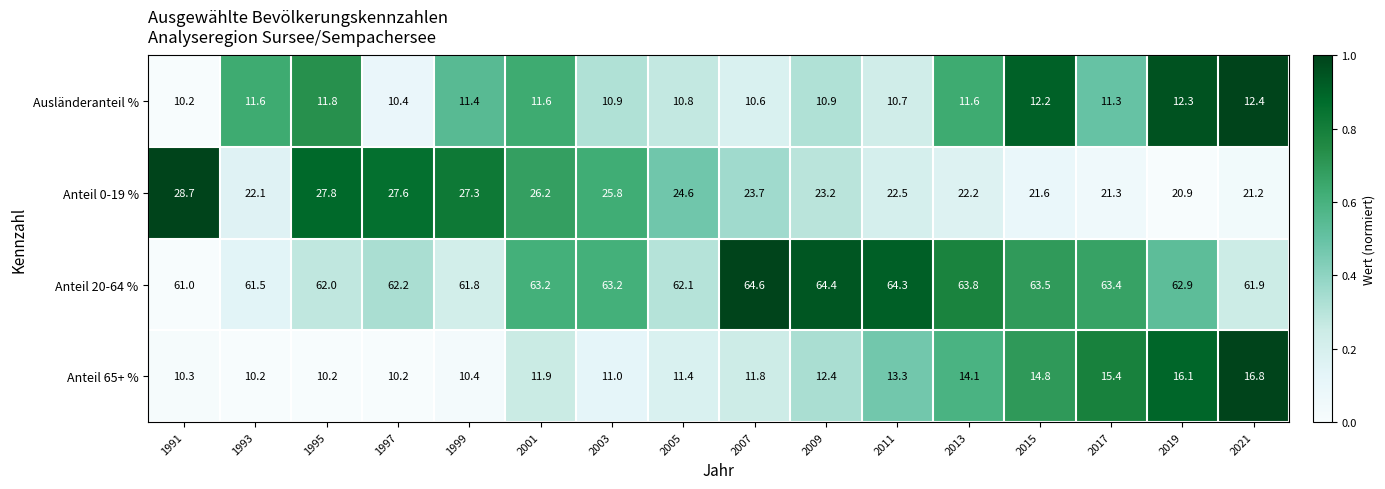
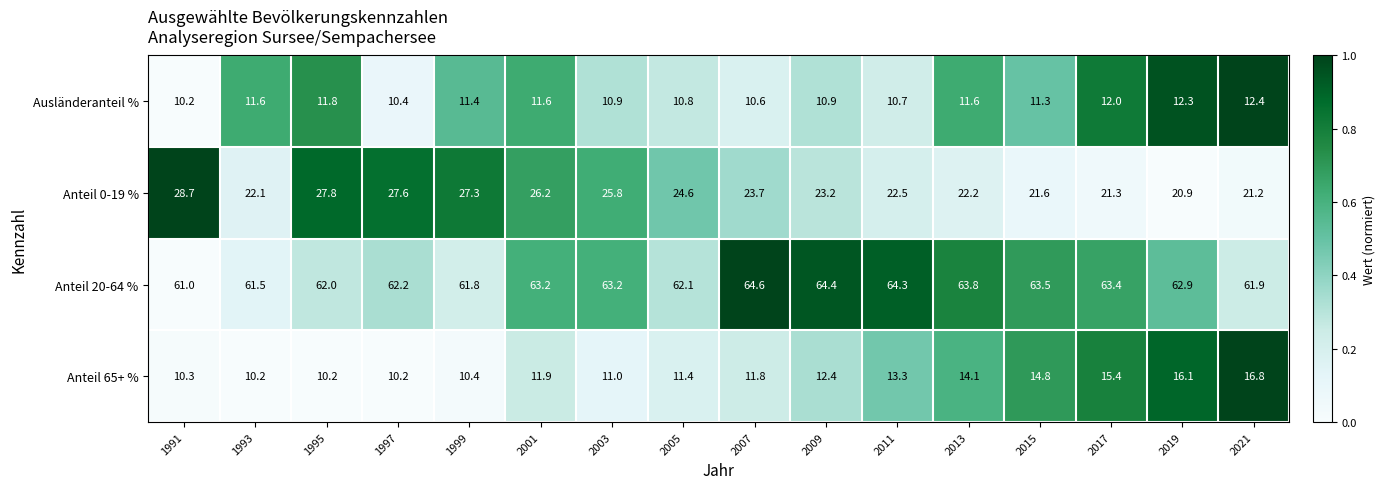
Ausländeranteil %, 2015: 12.2 -> 11.3
Ausländeranteil %, 2017: 11.3 -> 12.0
